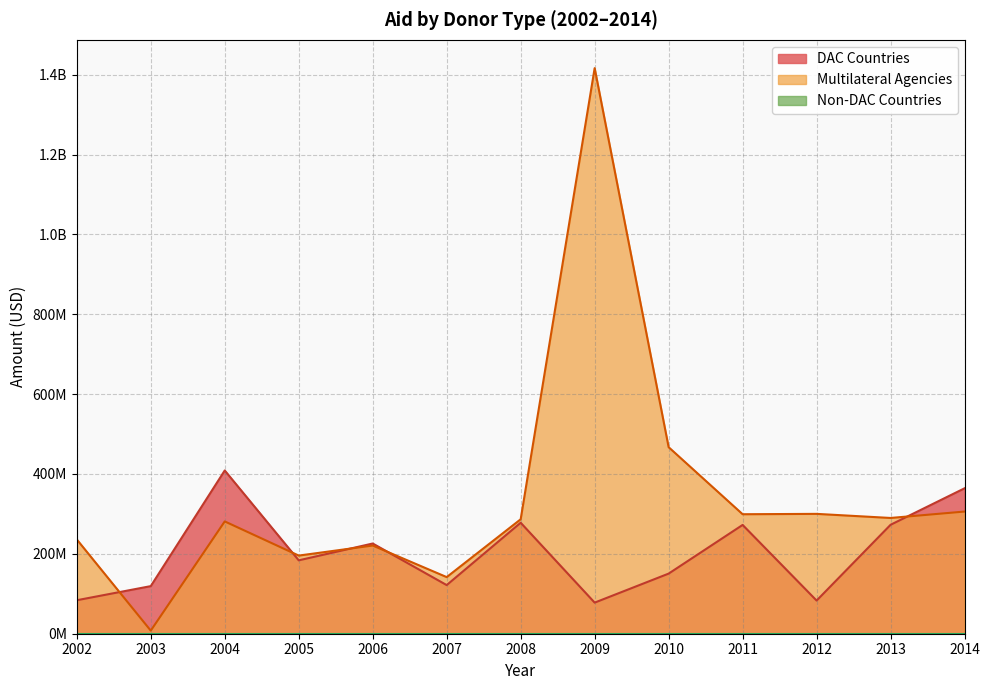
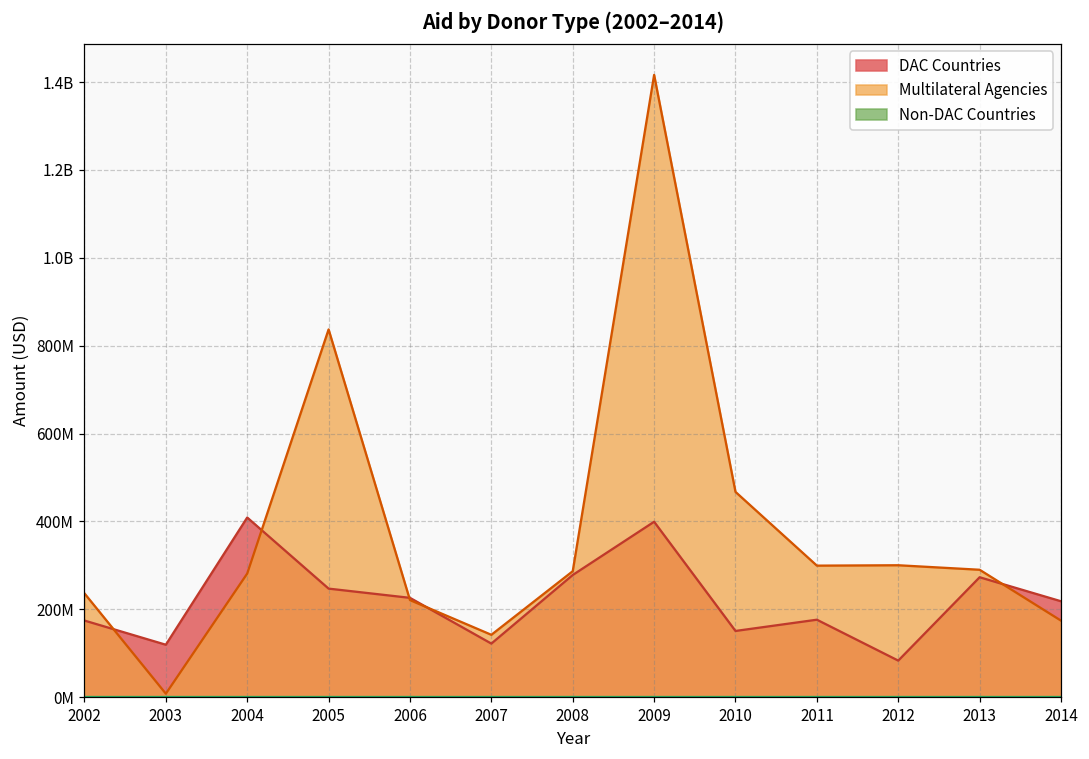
DAC Countries, 2002: 80000000 -> 170000000
DAC Countries, 2005: 180000000 -> 250000000
Multilateral Agencies, 2005: 200000000 -> 840000000
DAC Countries, 2009: 80000000 -> 400000000
DAC Countries, 2011: 270000000 -> 180000000
DAC Countries, 2014: 360000000 -> 220000000
Multilateral Agencies, 2014: 310000000 -> 170000000
